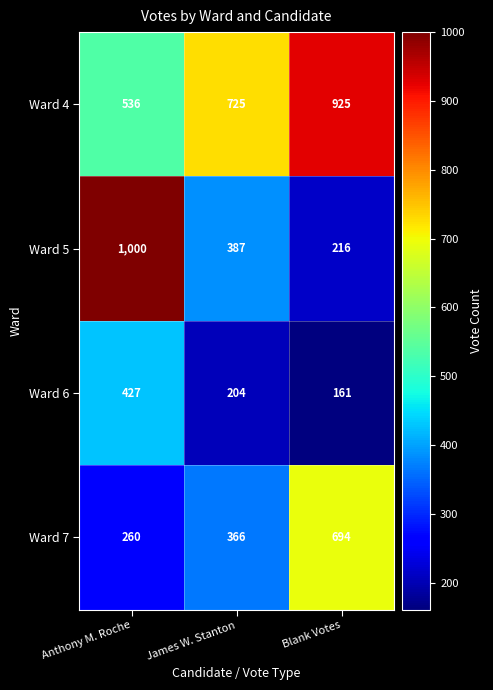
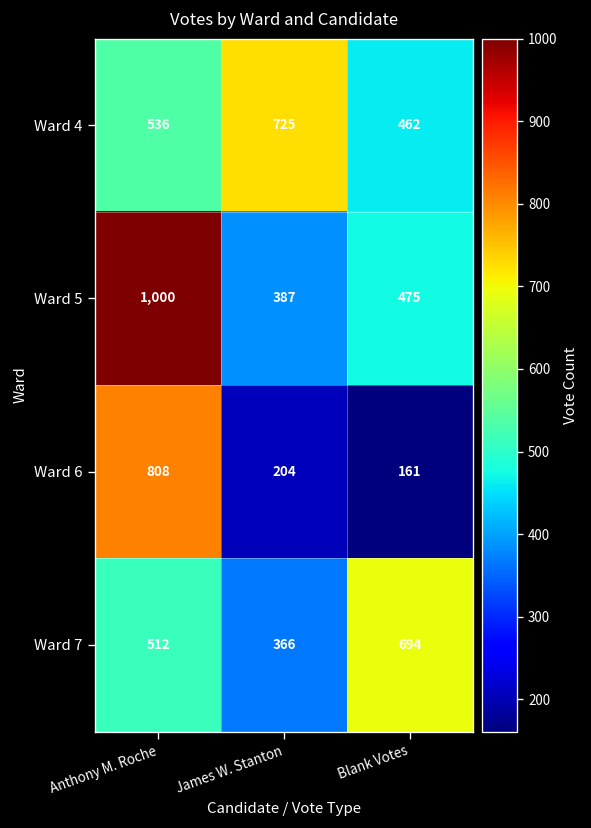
Ward 4, Blank Votes: 925 -> 462
Ward 5, Blank Votes: 216 -> 475
Ward 6, Anthony M. Roche: 427 -> 808
Ward 7, Anthony M. Roche: 260 -> 512
